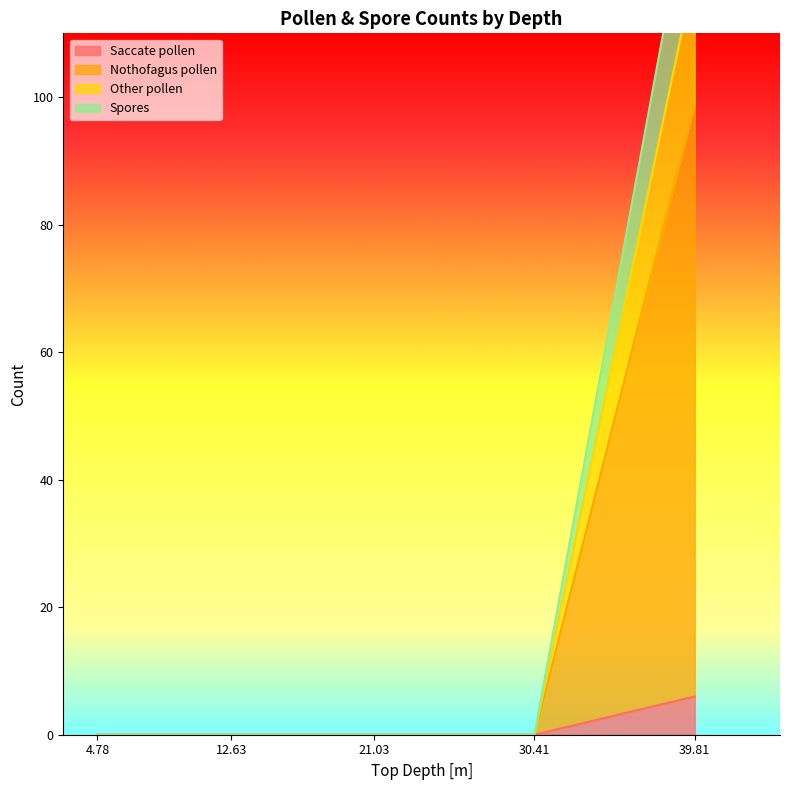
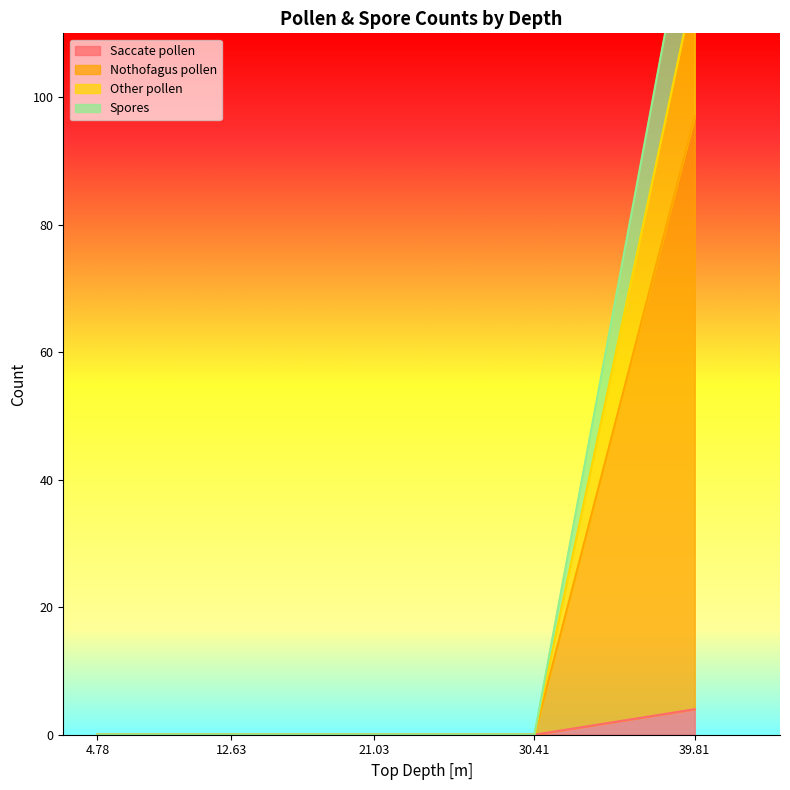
Saccate pollen, 39.81: 6 -> 4
